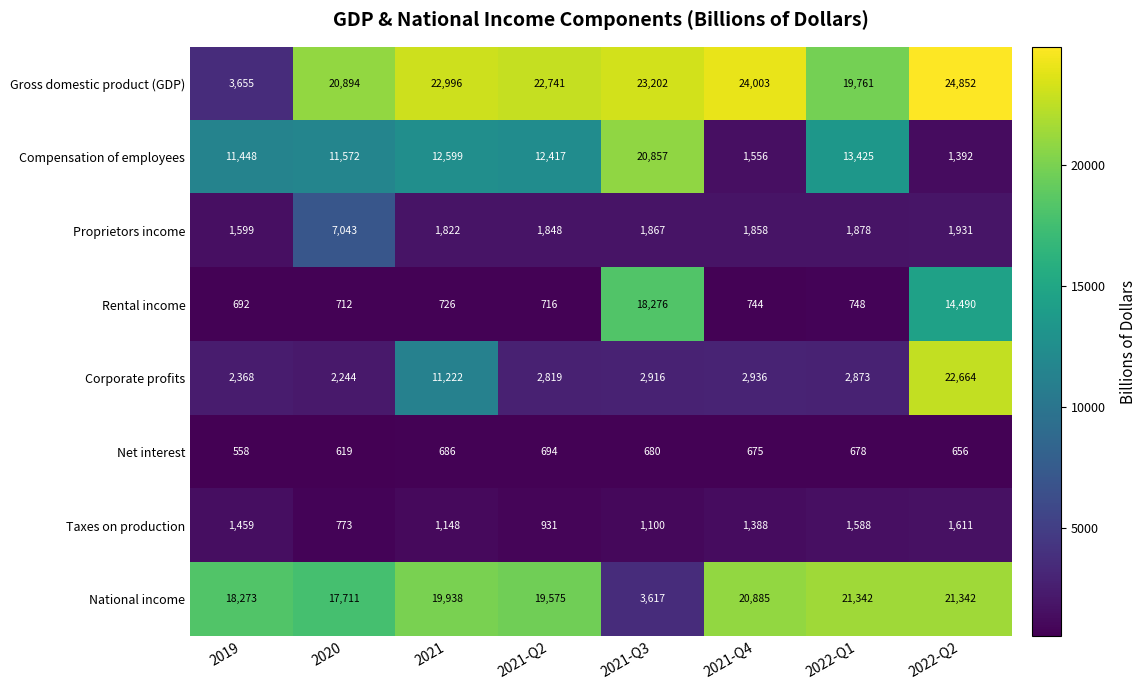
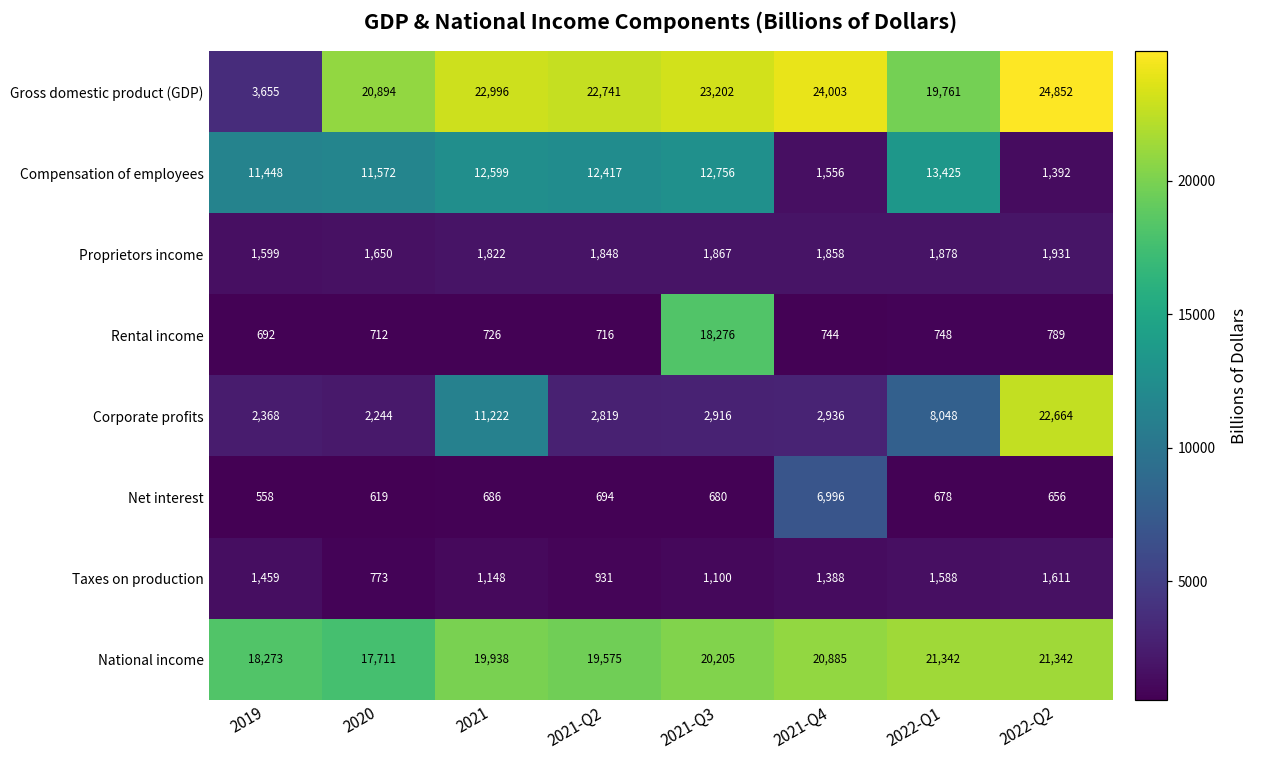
Compensation of employees, 2021-Q3: 20,857 -> 12,756
Proprietors income, 2020: 7,043 -> 1,650
Rental income, 2022-Q2: 14,490 -> 789
Corporate profits, 2022-Q1: 2,873 -> 8,048
Net interest, 2021-Q4: 675 -> 6,996
National income, 2021-Q3: 3,617 -> 20,205
